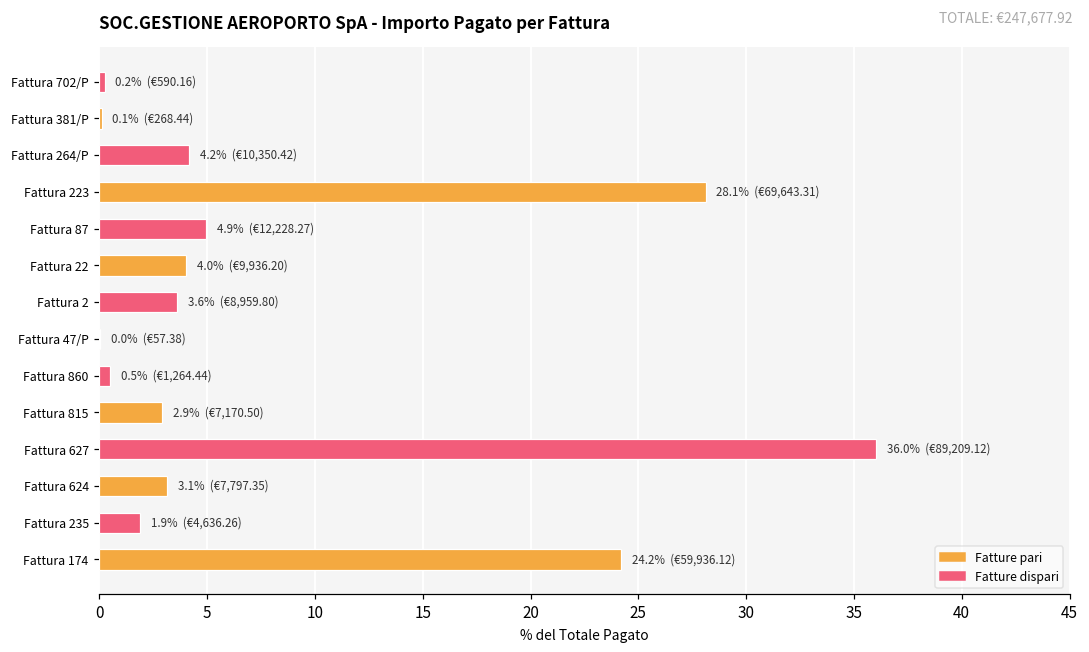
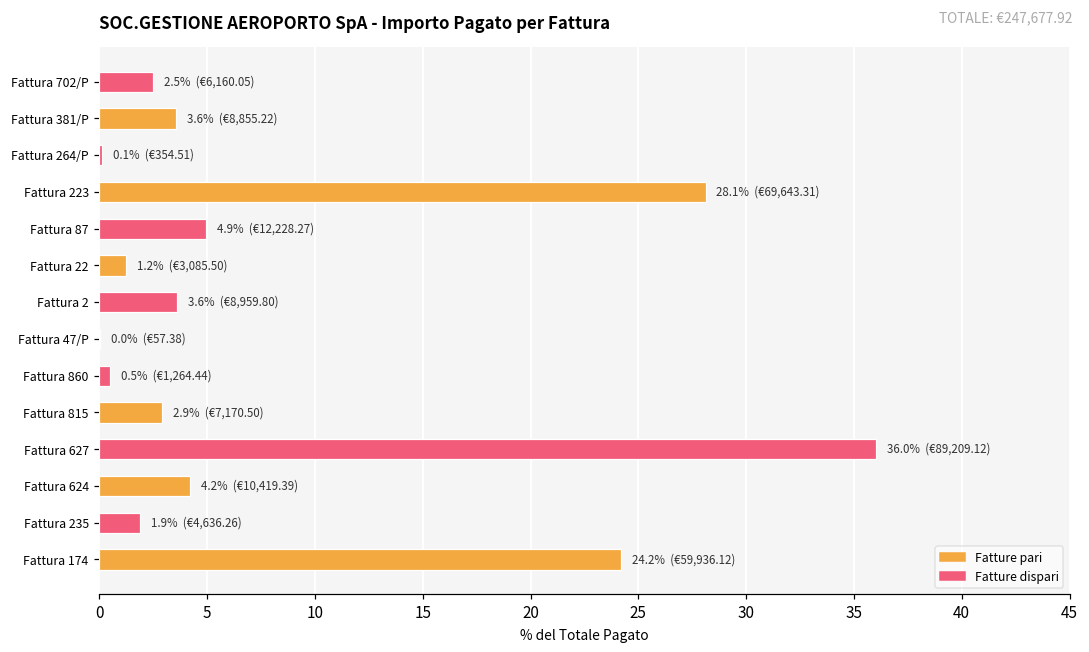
Fattura 702/P: 0.2% (€590.16) -> 2.5% (€6,160.05)
Fattura 381/P: 0.1% (€268.44) -> 3.6% (€8,855.22)
Fattura 264/P: 4.2% (€10,350.42) -> 0.1% (€354.51)
Fattura 22: 4.0% (€9,936.20) -> 1.2% (€3,085.50)
Fattura 624: 3.1% (€7,797.35) -> 4.2% (€10,419.39)
